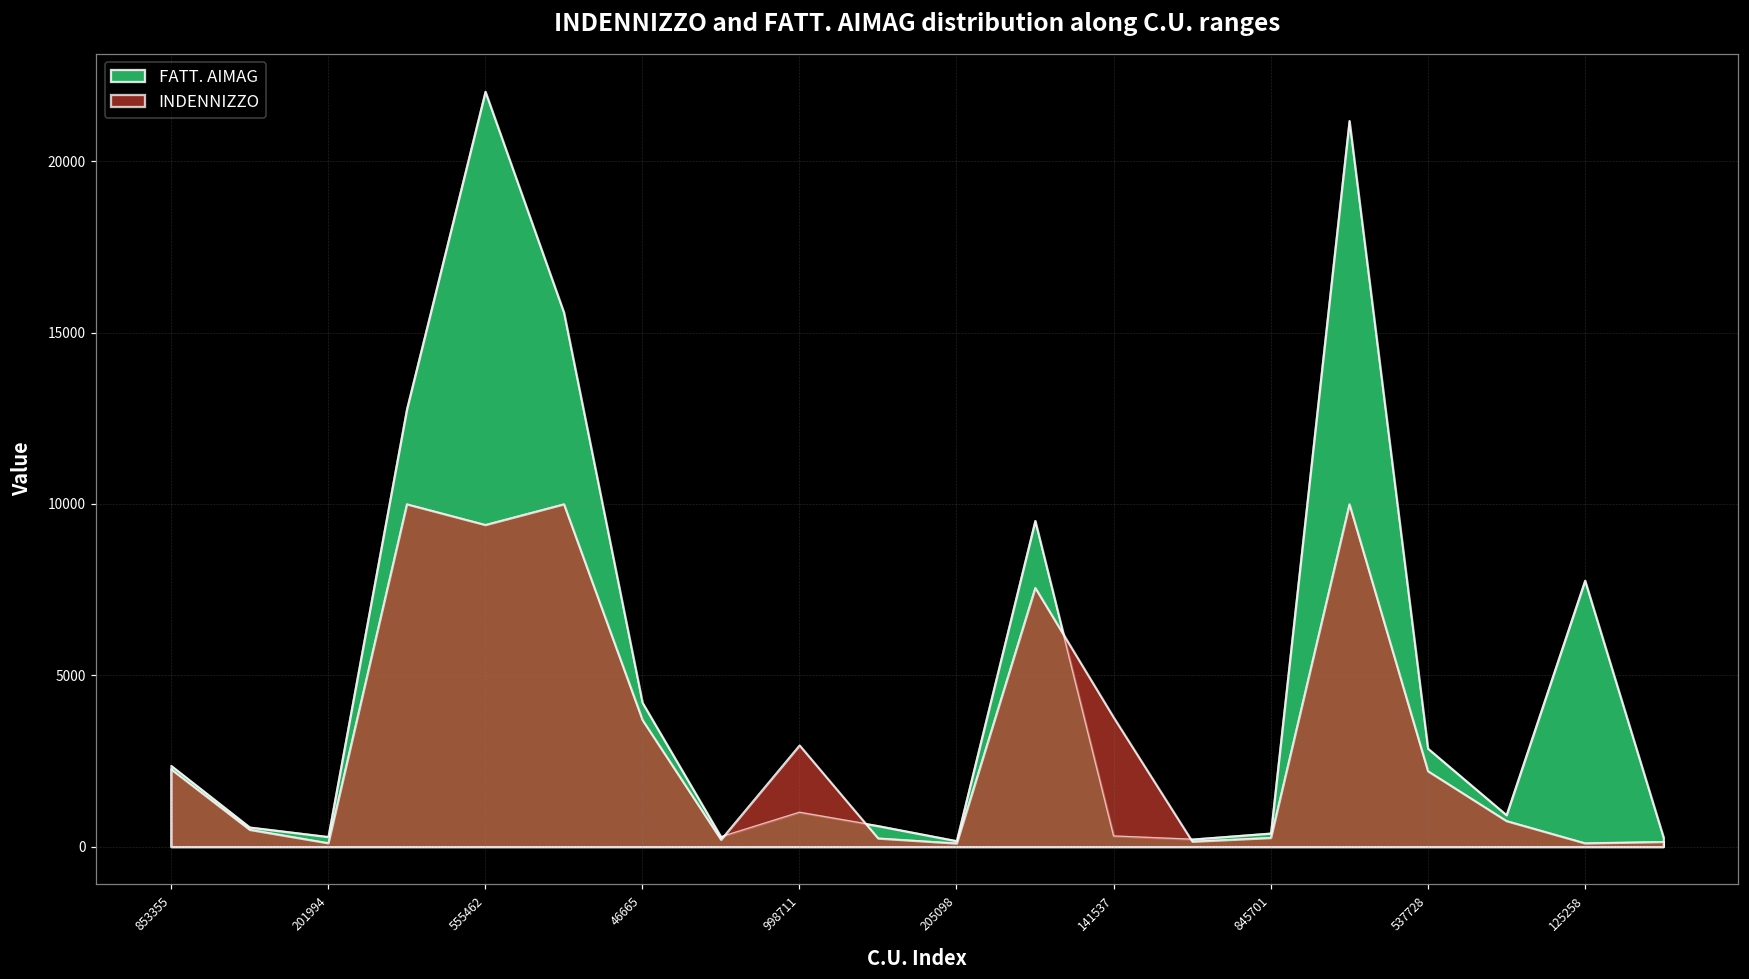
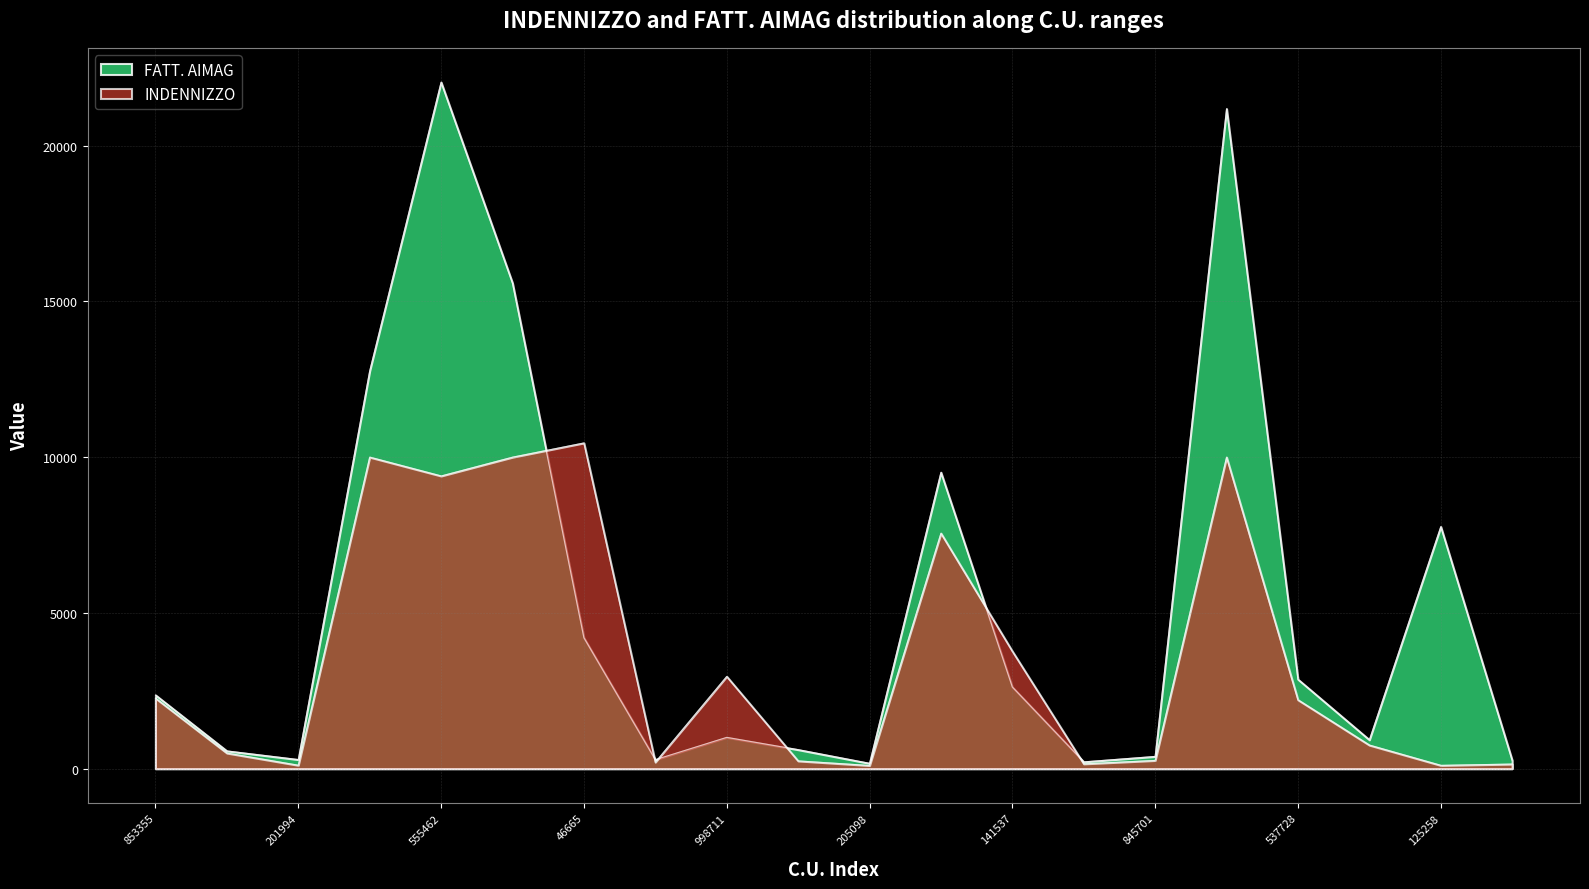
INDENNIZZO, 46665: 3700 -> 10500
FATT. AIMAG, 141537: 300 -> 2600
